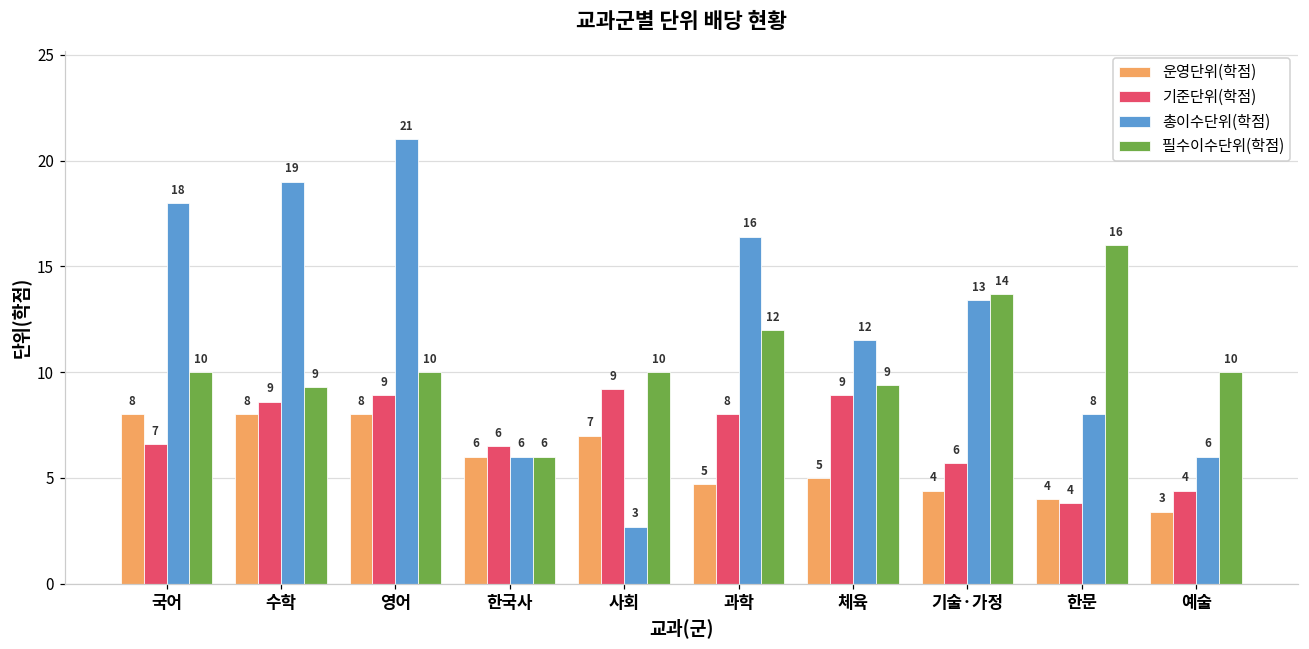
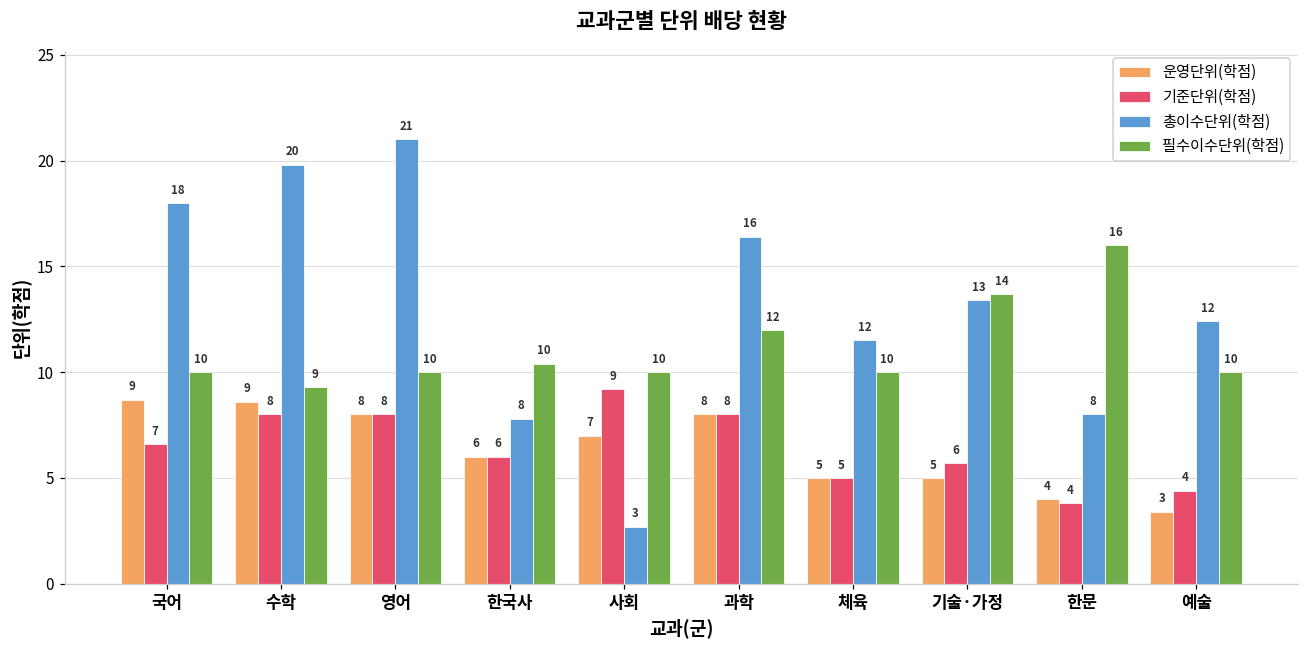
운영단위(학점), 국어: 8 -> 9
운영단위(학점), 수학: 8 -> 9
기준단위(학점), 수학: 9 -> 8
총이수단위(학점), 수학: 19 -> 20
기준단위(학점), 영어: 9 -> 8
기준단위(학점), 한국사: 6.5 -> 6.0
총이수단위(학점), 한국사: 6 -> 8
필수이수단위(학점), 한국사: 6 -> 10
운영단위(학점), 과학: 5 -> 8
기준단위(학점), 체육: 9 -> 5
필수이수단위(학점), 체육: 9 -> 10
운영단위(학점), 기술·가정: 4 -> 5
총이수단위(학점), 예술: 6 -> 12
